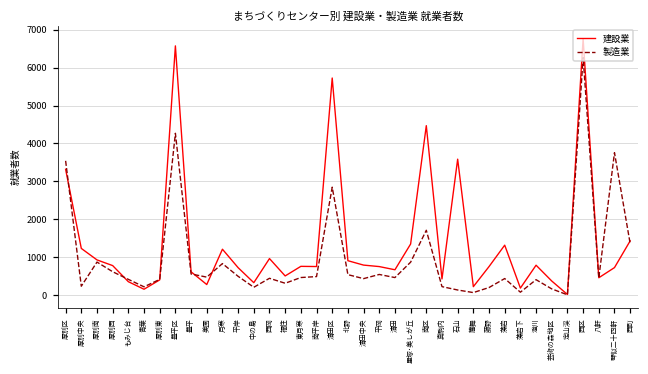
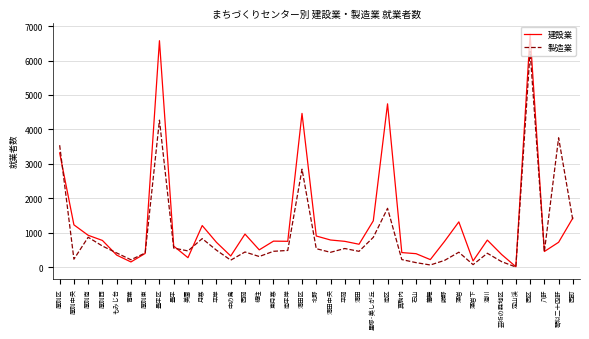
建設業, 清田区: 5700 -> 4500
建設業, 南区: 4500 -> 4700
建設業, 石山: 3600 -> 400
